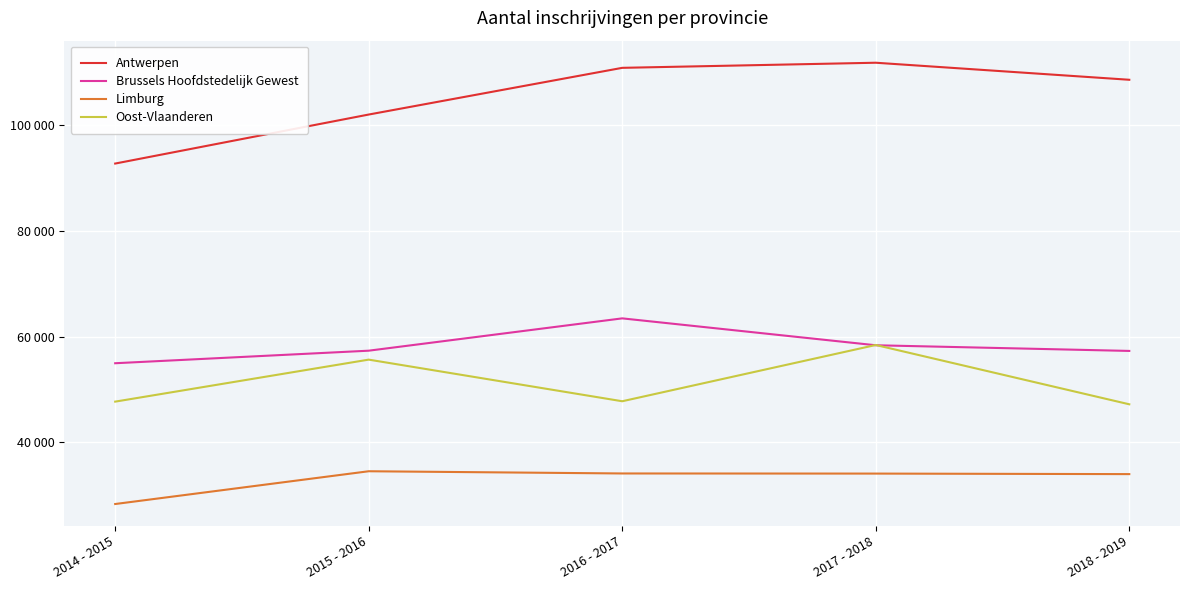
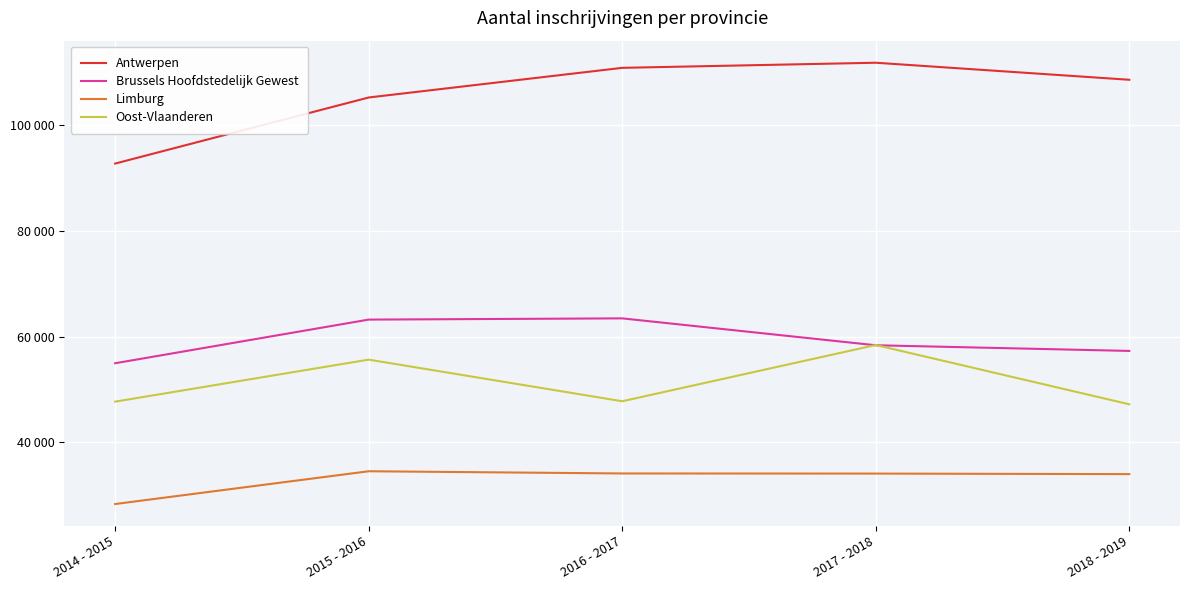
Antwerpen, 2015 - 2016: 102000 -> 105000
Brussels Hoofdstedelijk Gewest, 2015 - 2016: 57000 -> 63000
